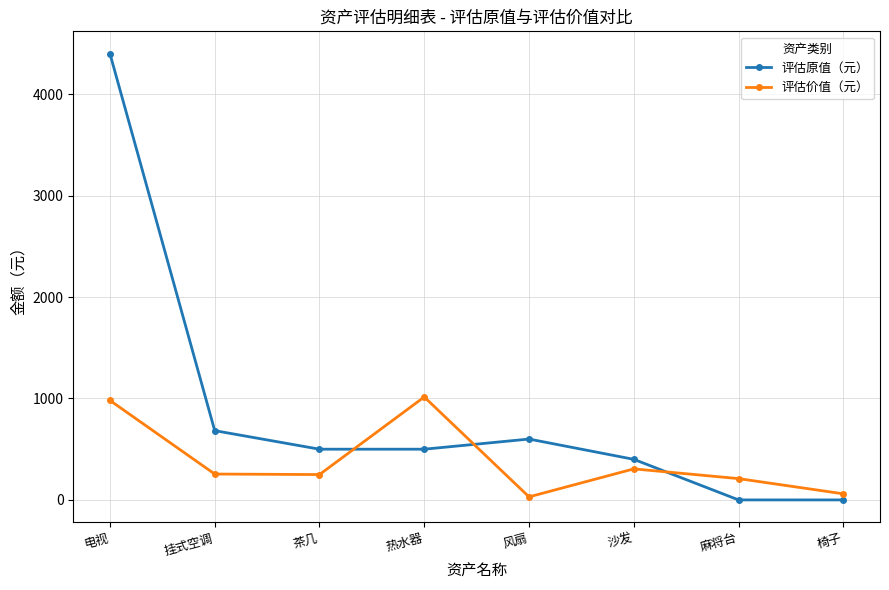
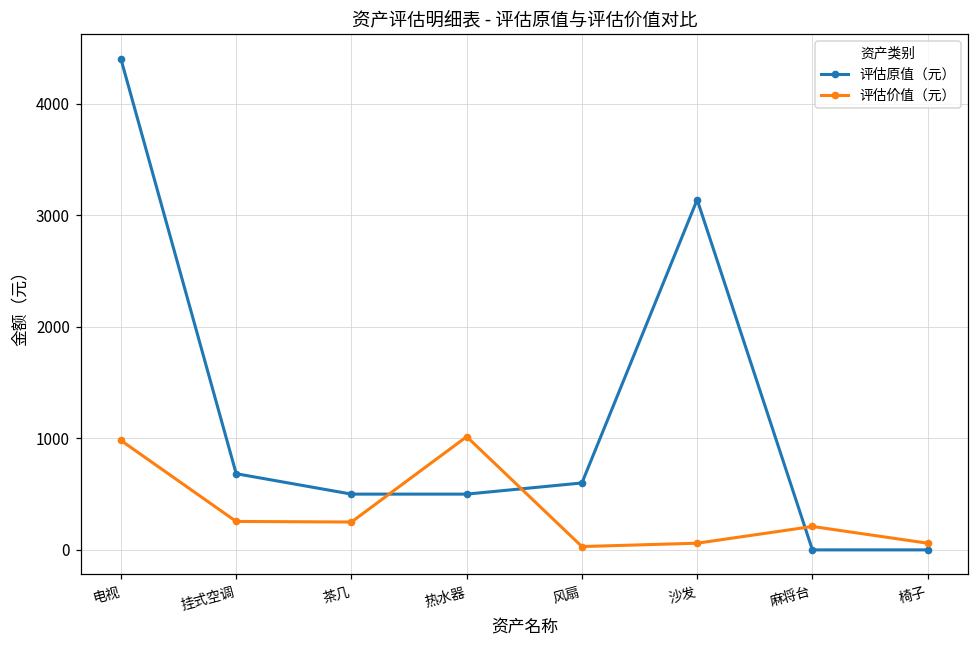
评估原值（元）, 沙发: 400 -> 3140
评估价值（元）, 沙发: 310 -> 60
